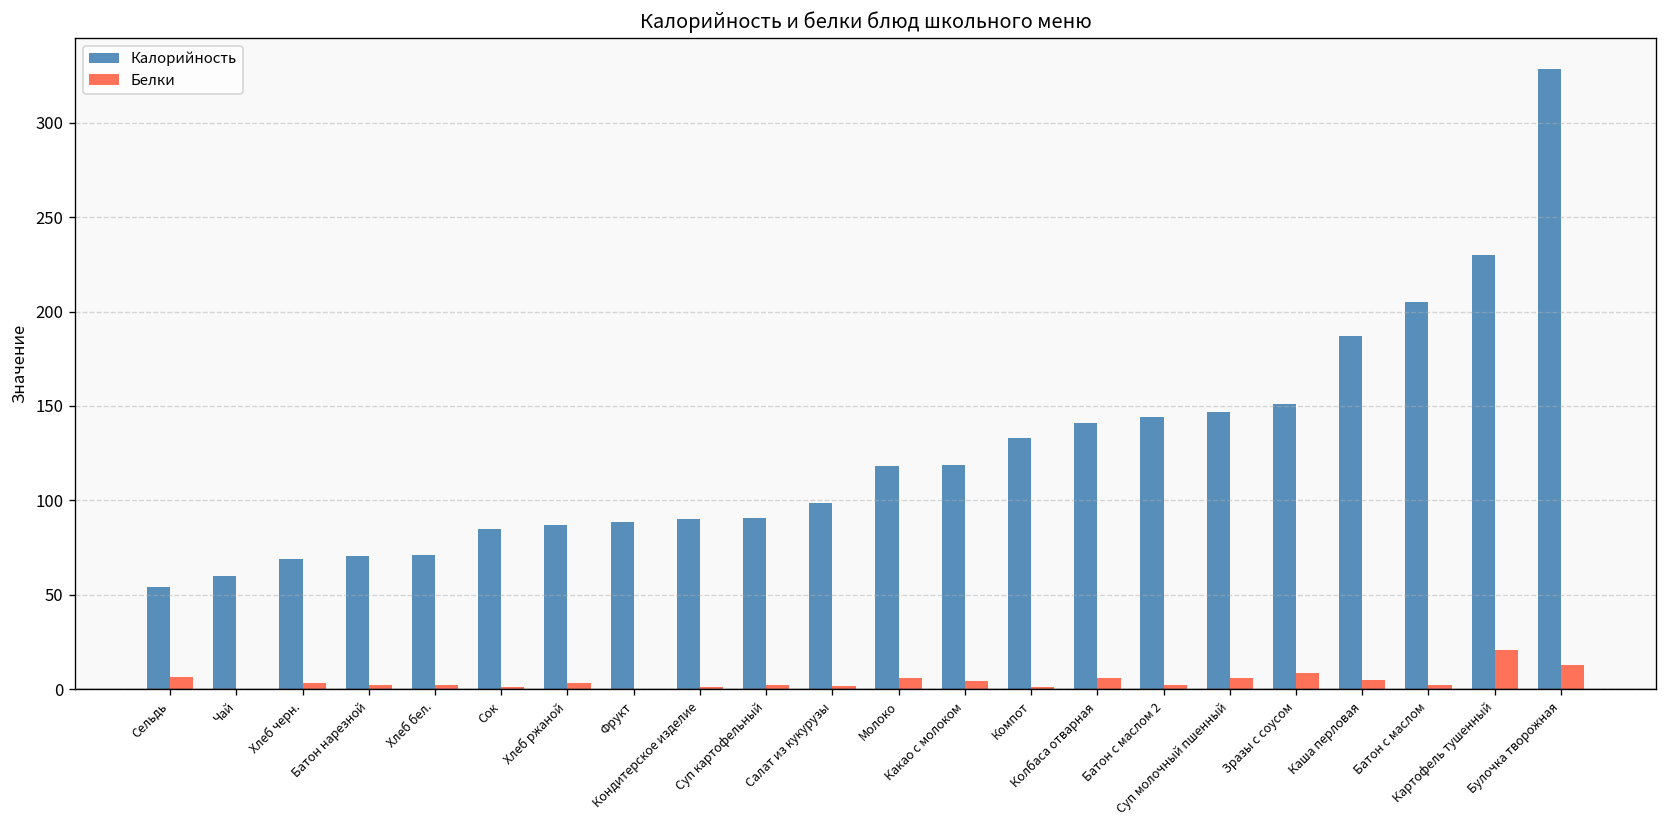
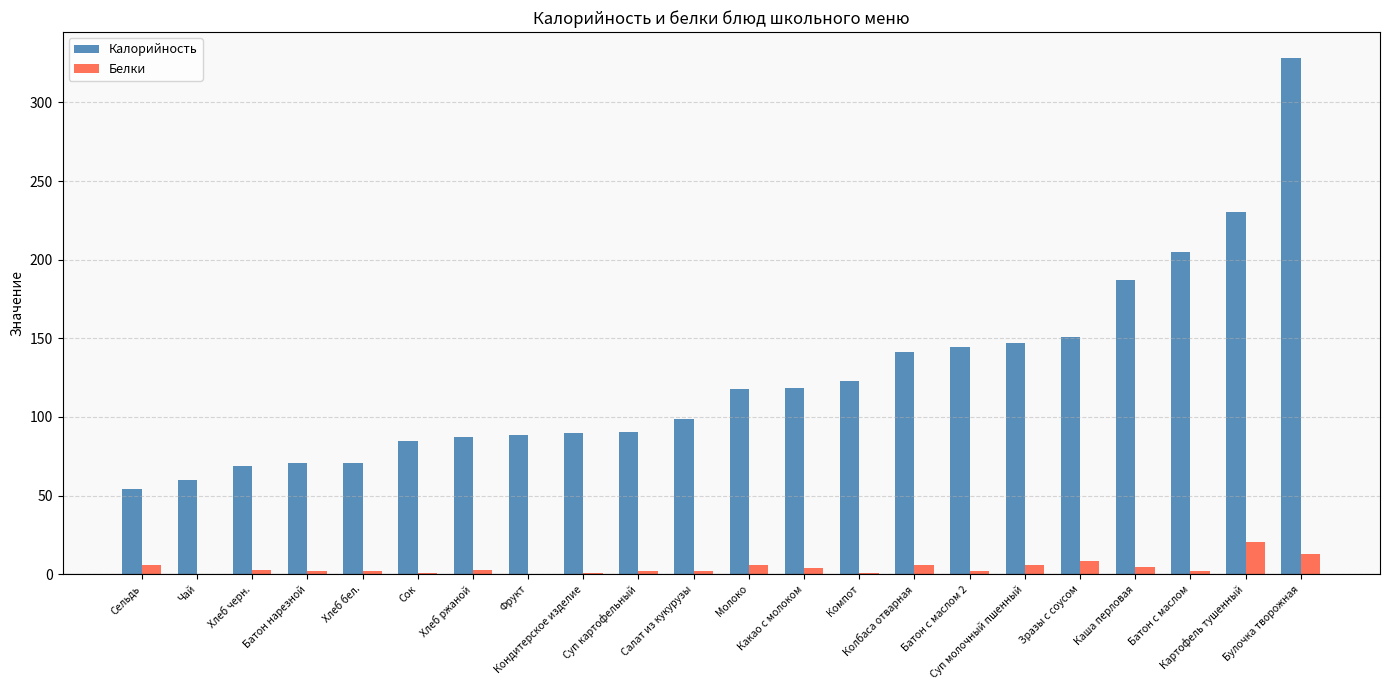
Калорийность, Компот: 133 -> 123
